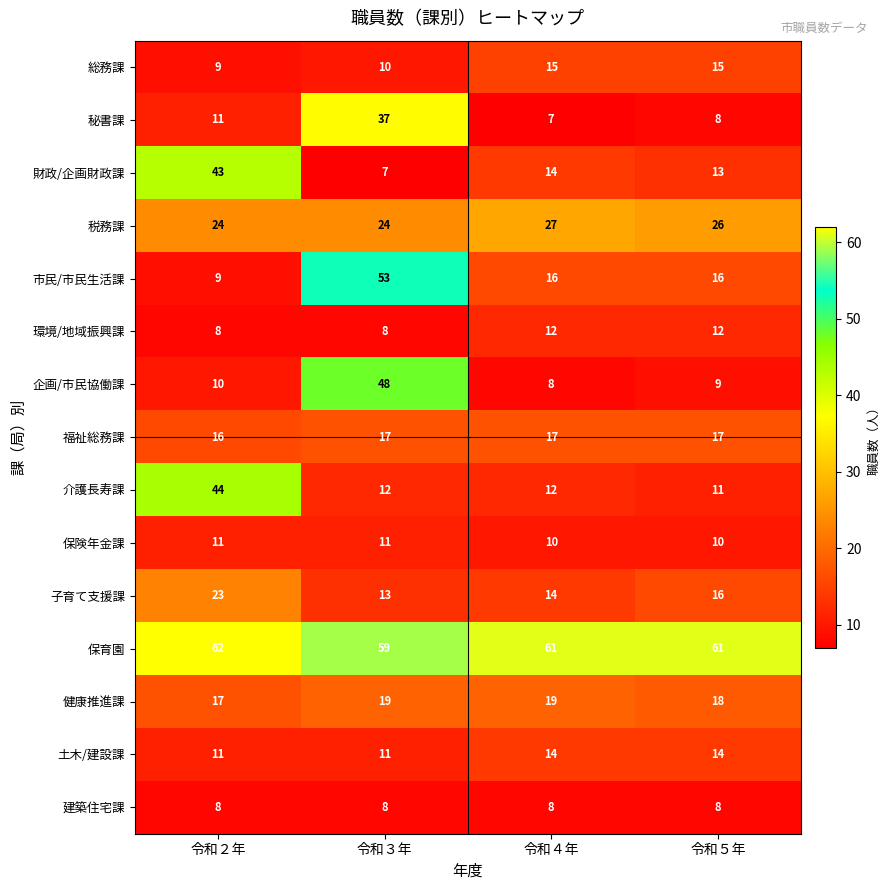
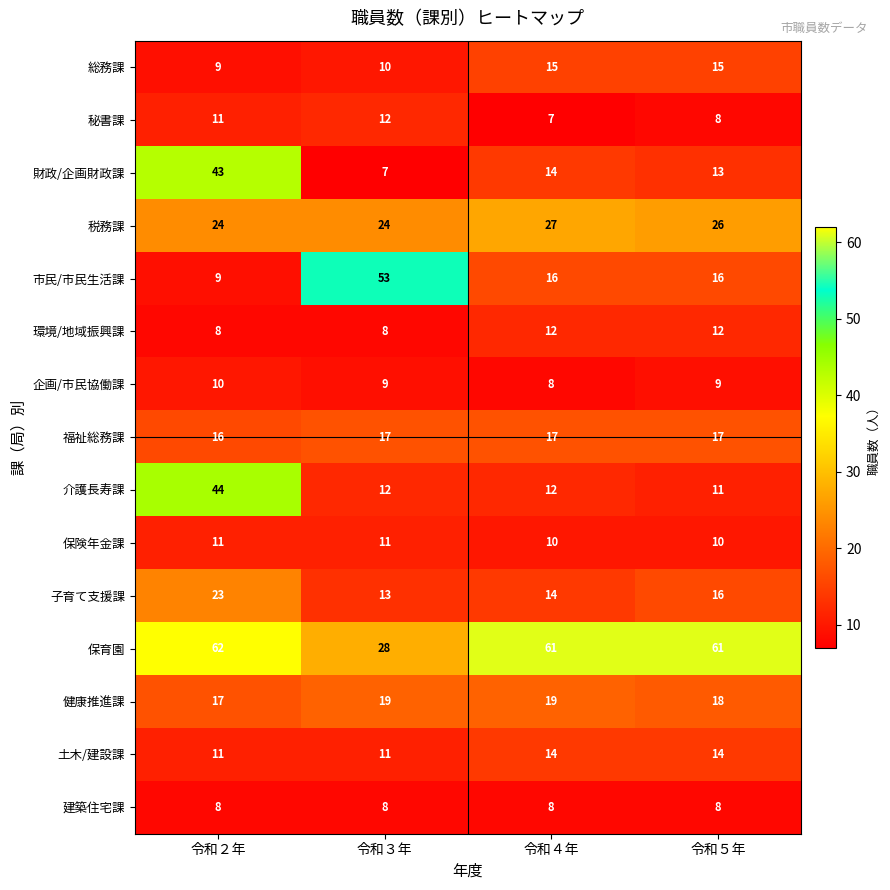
秘書課, 令和３年: 37 -> 12
企画/市民協働課, 令和３年: 48 -> 9
保育園, 令和３年: 59 -> 28
